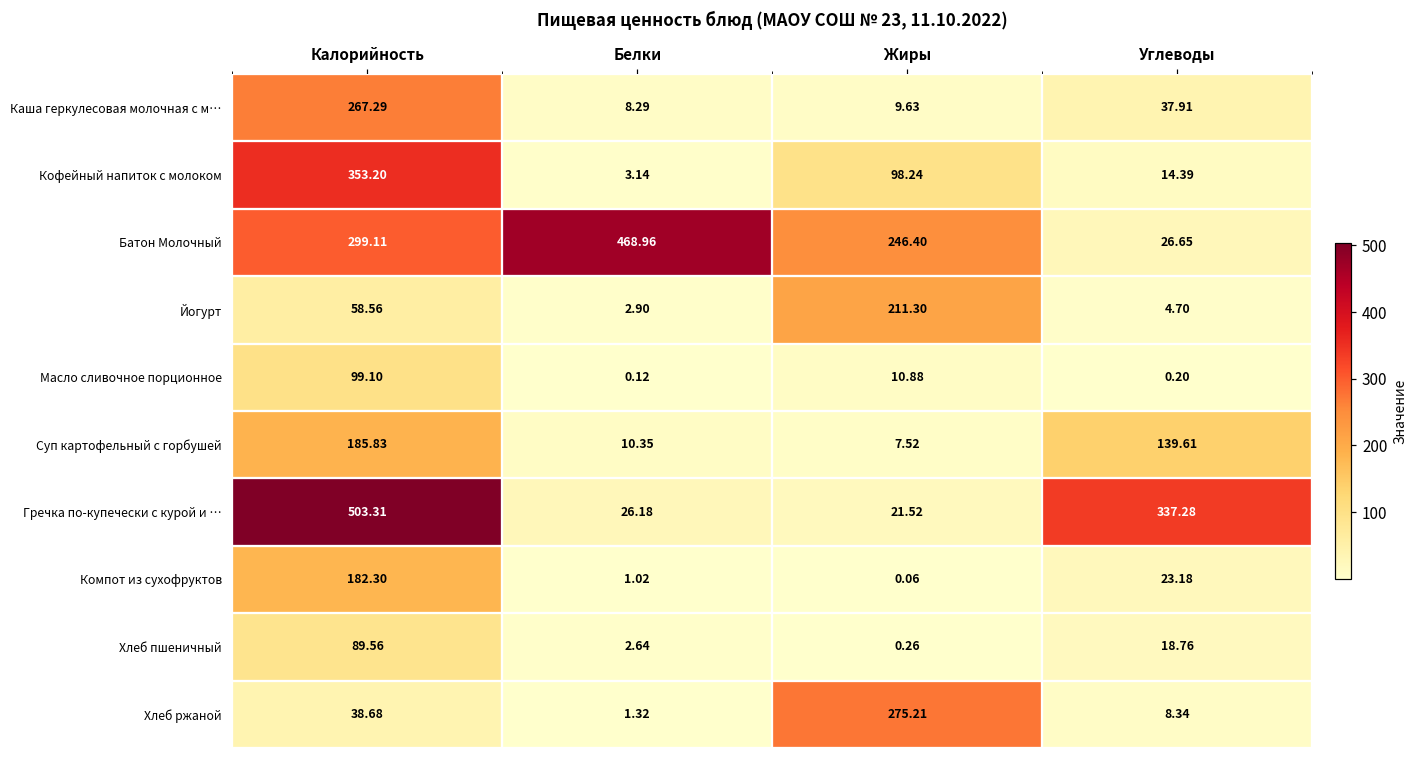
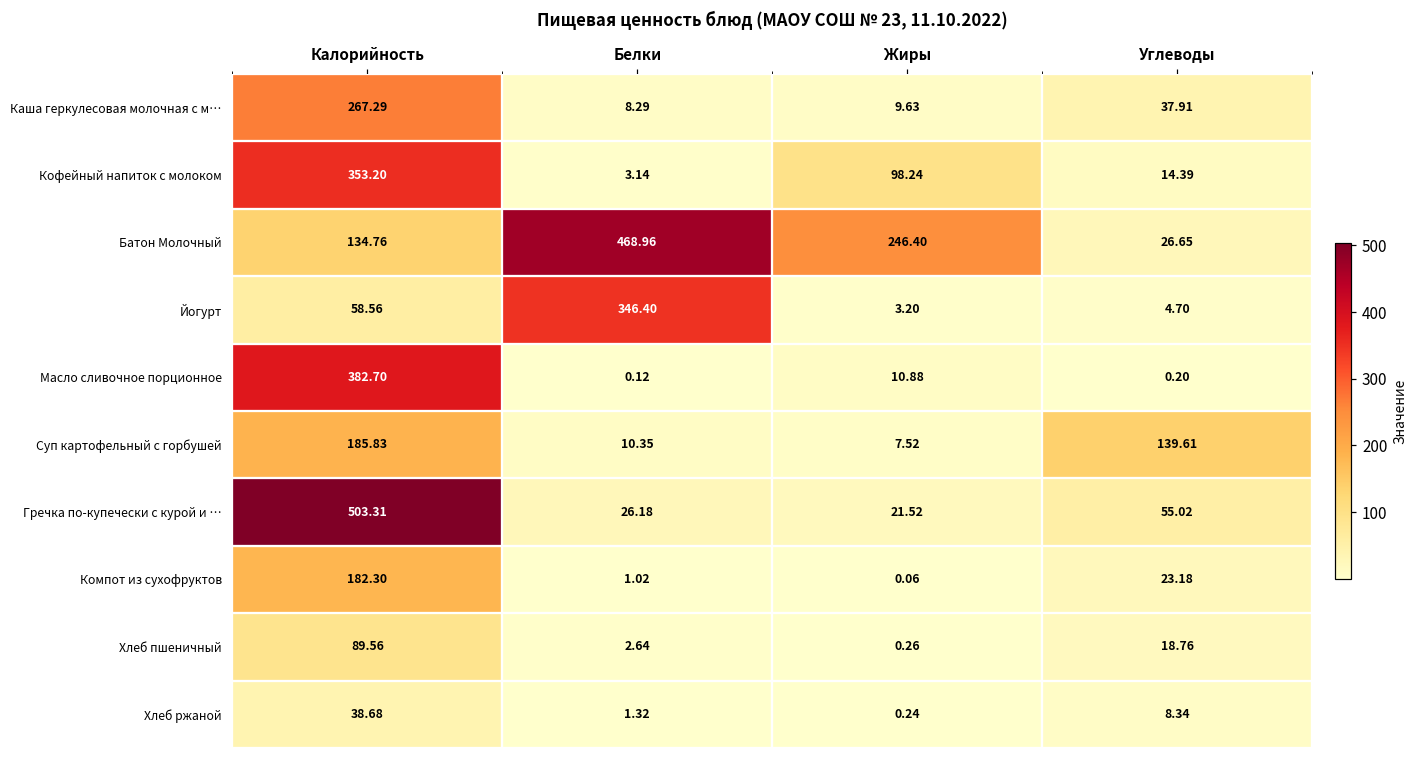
Батон Молочный, Калорийность: 299.11 -> 134.76
Йогурт, Белки: 2.90 -> 346.40
Йогурт, Жиры: 211.30 -> 3.20
Масло сливочное порционное, Калорийность: 99.10 -> 382.70
Гречка по-купечески с курой и …, Углеводы: 337.28 -> 55.02
Хлеб ржаной, Жиры: 275.21 -> 0.24
